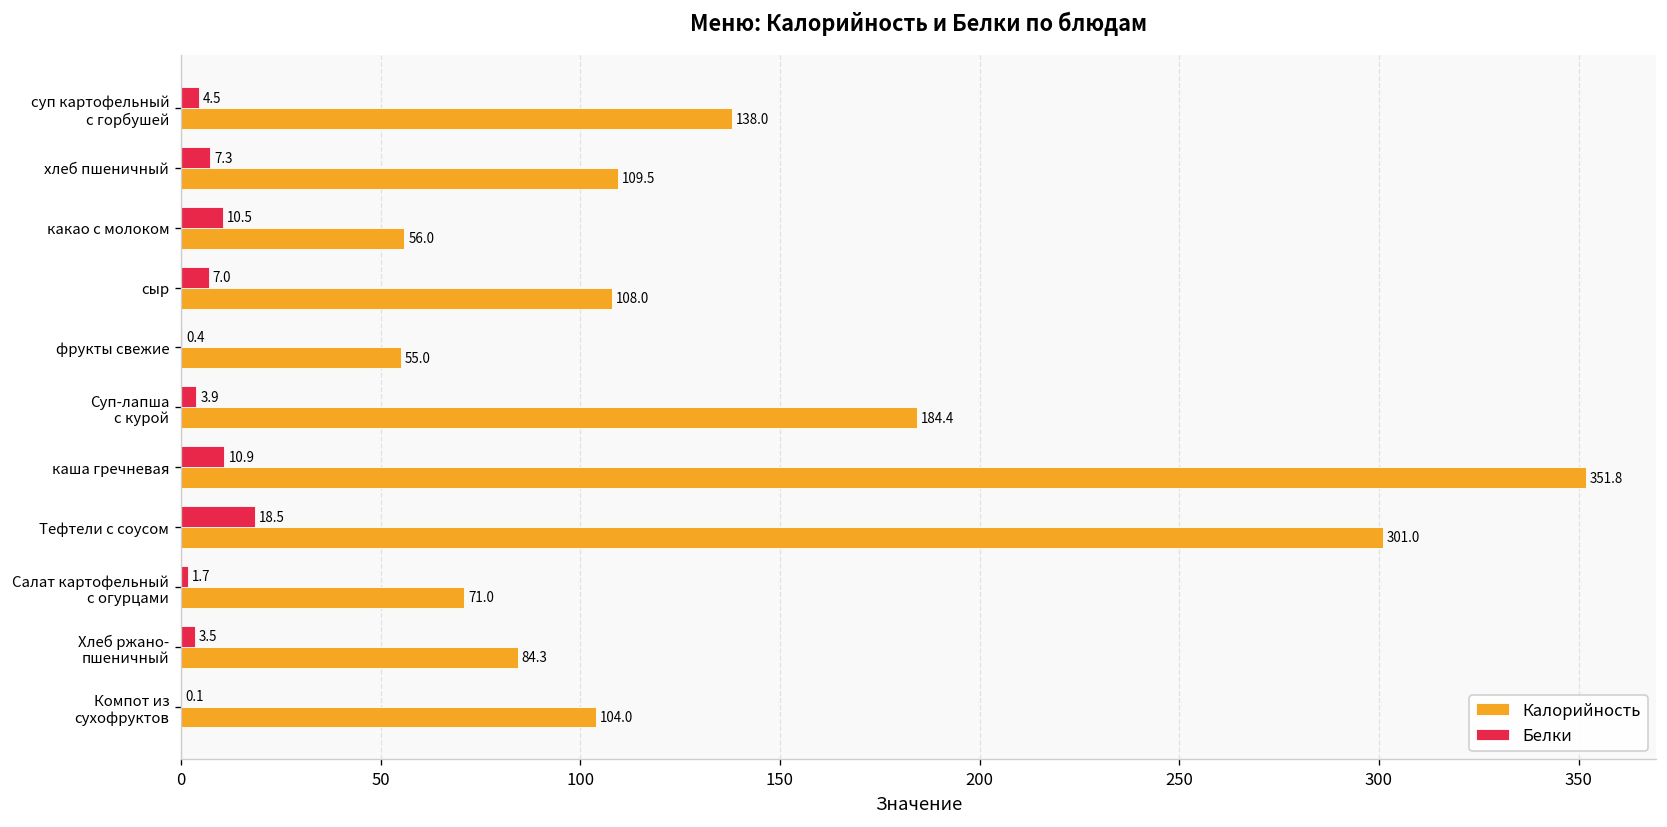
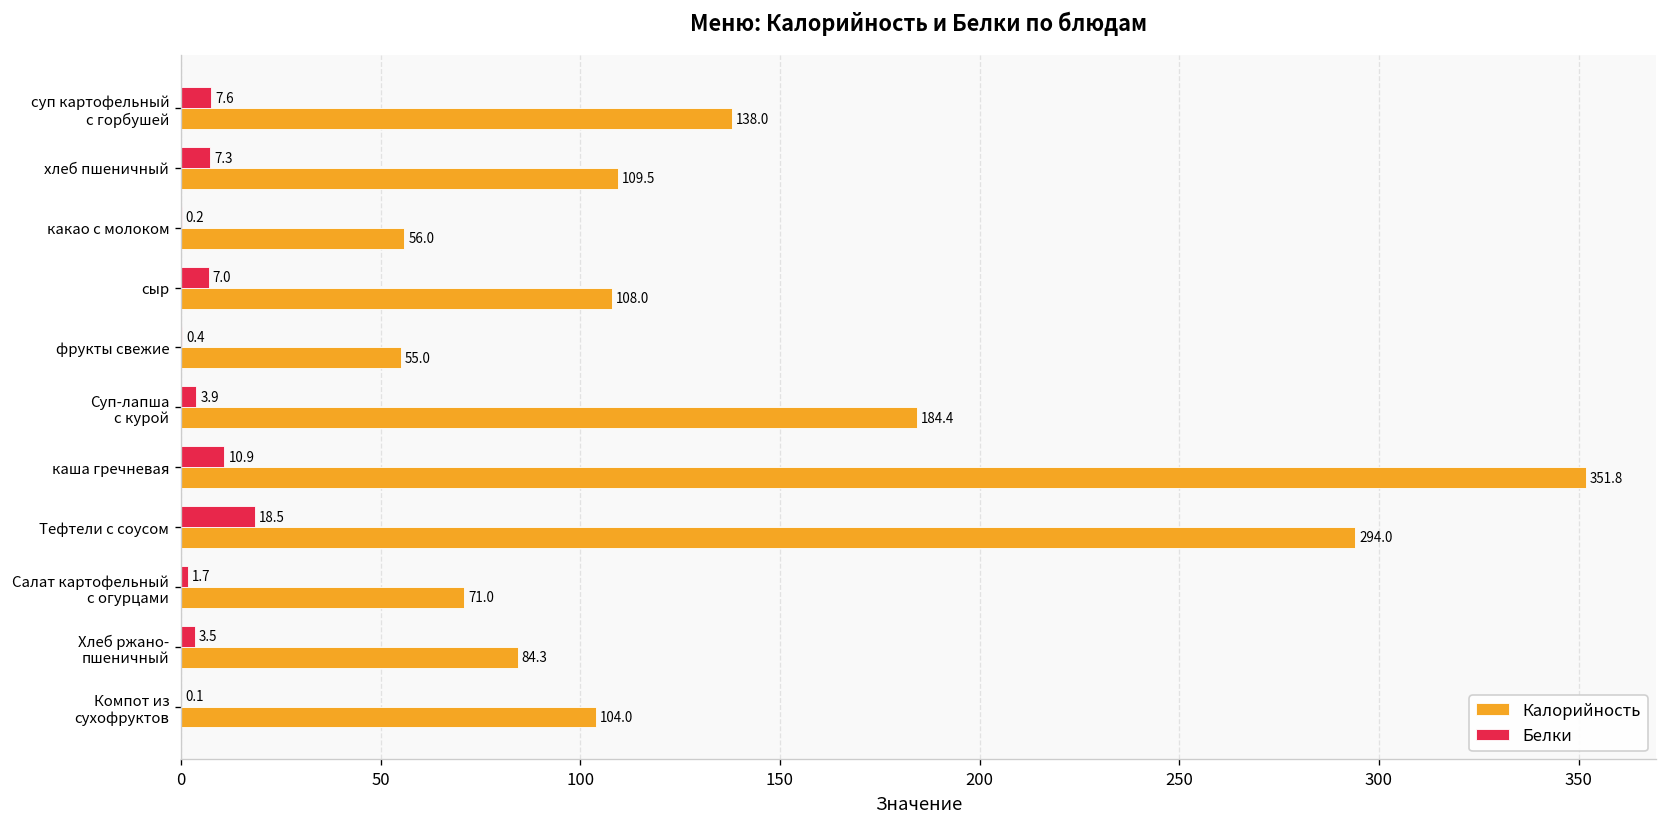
Белки, суп картофельный с горбушей: 4.5 -> 7.6
Белки, какао с молоком: 10.5 -> 0.2
Калорийность, Тефтели с соусом: 301.0 -> 294.0
